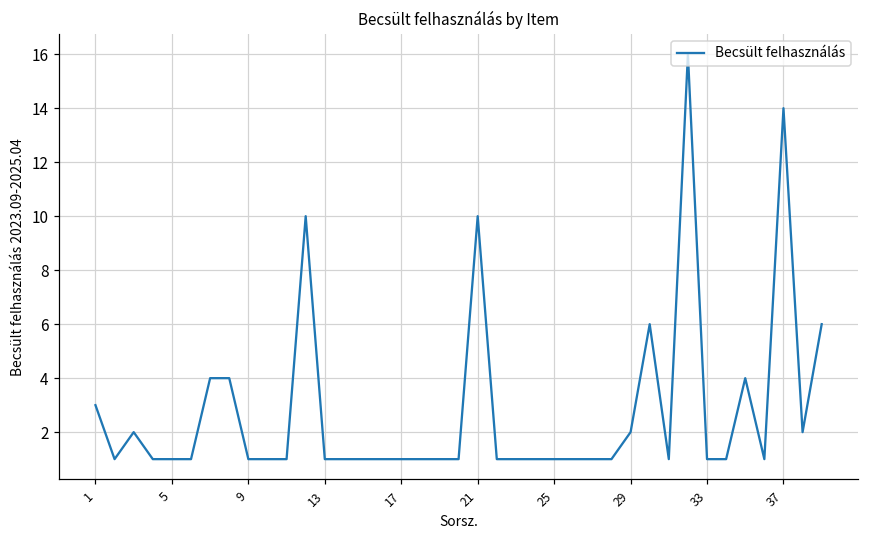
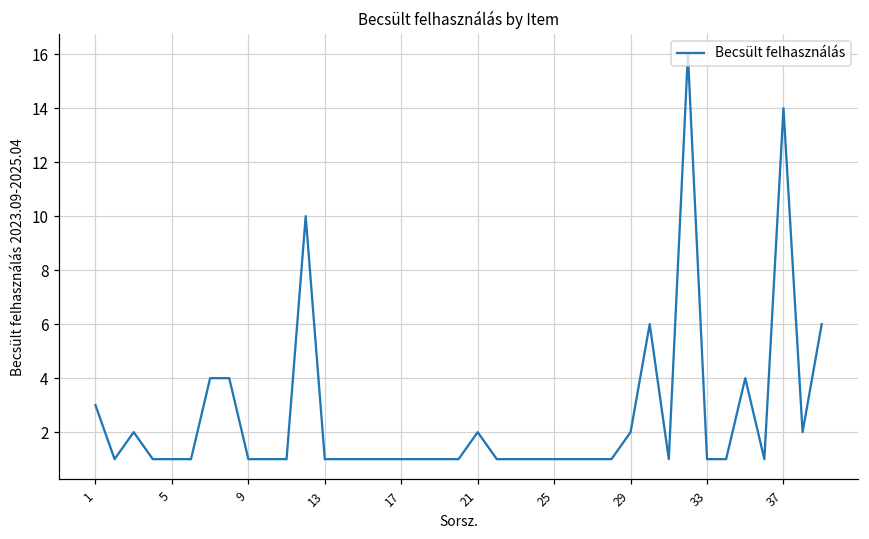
21: 10 -> 2
